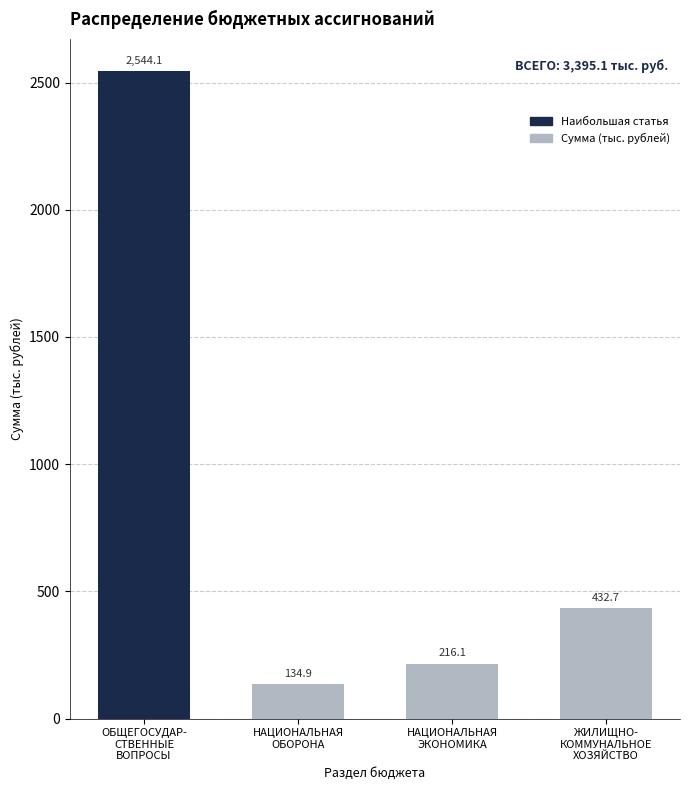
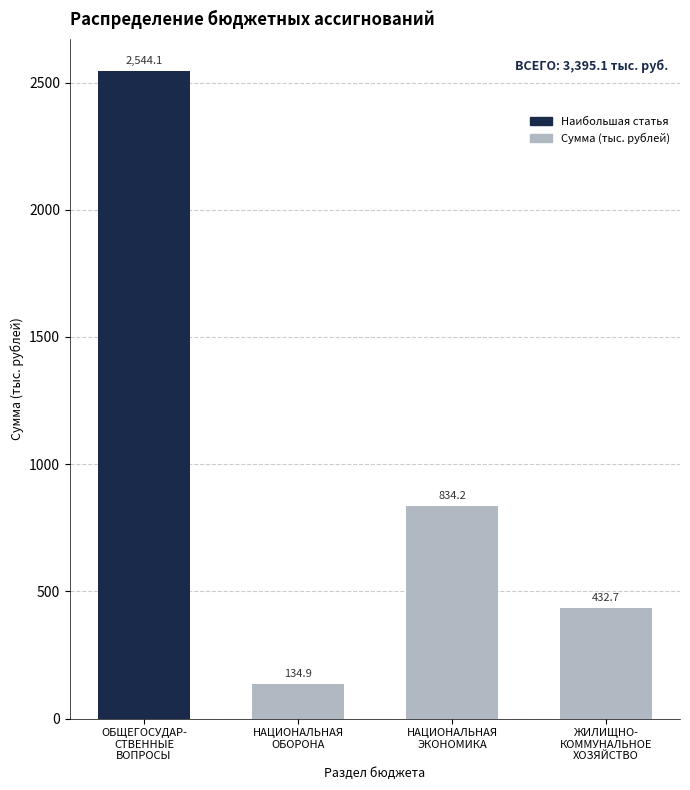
НАЦИОНАЛЬНАЯ ЭКОНОМИКА: 216.1 -> 834.2
